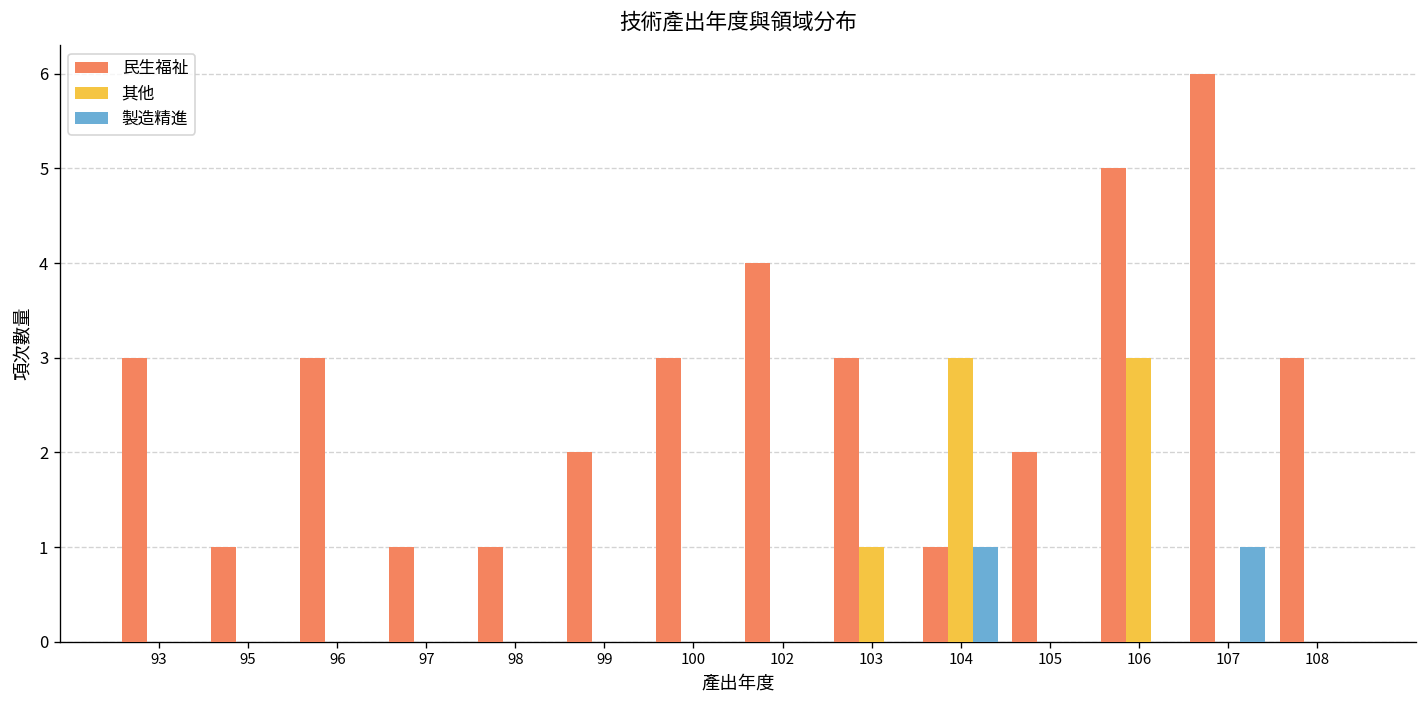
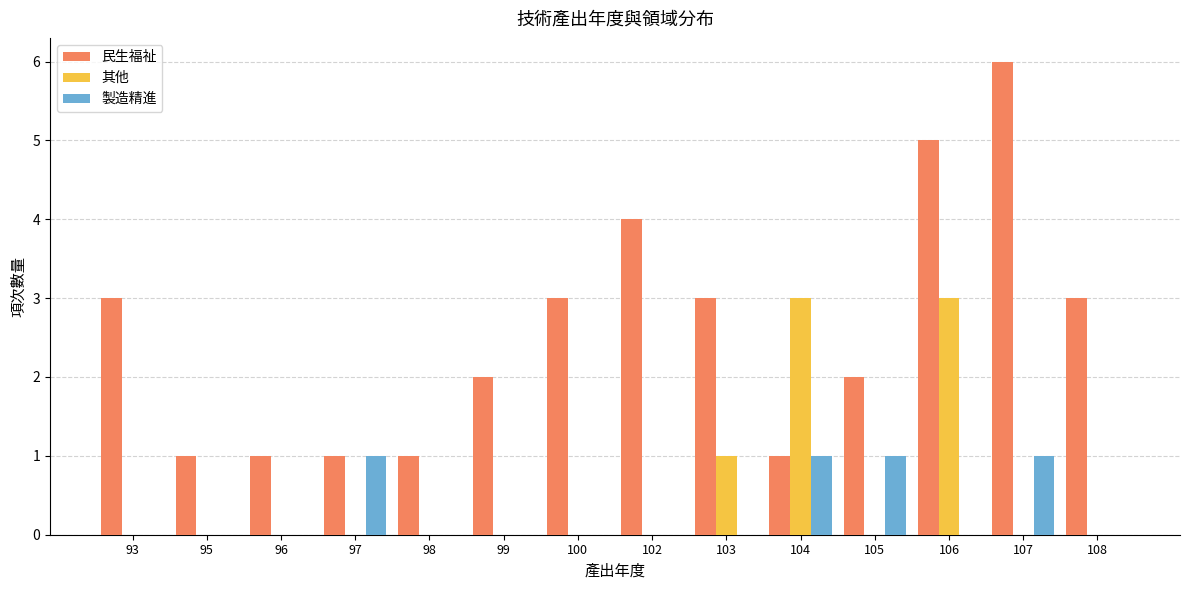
民生福祉, 96: 3 -> 1
製造精進, 97: 0 -> 1
製造精進, 105: 0 -> 1
